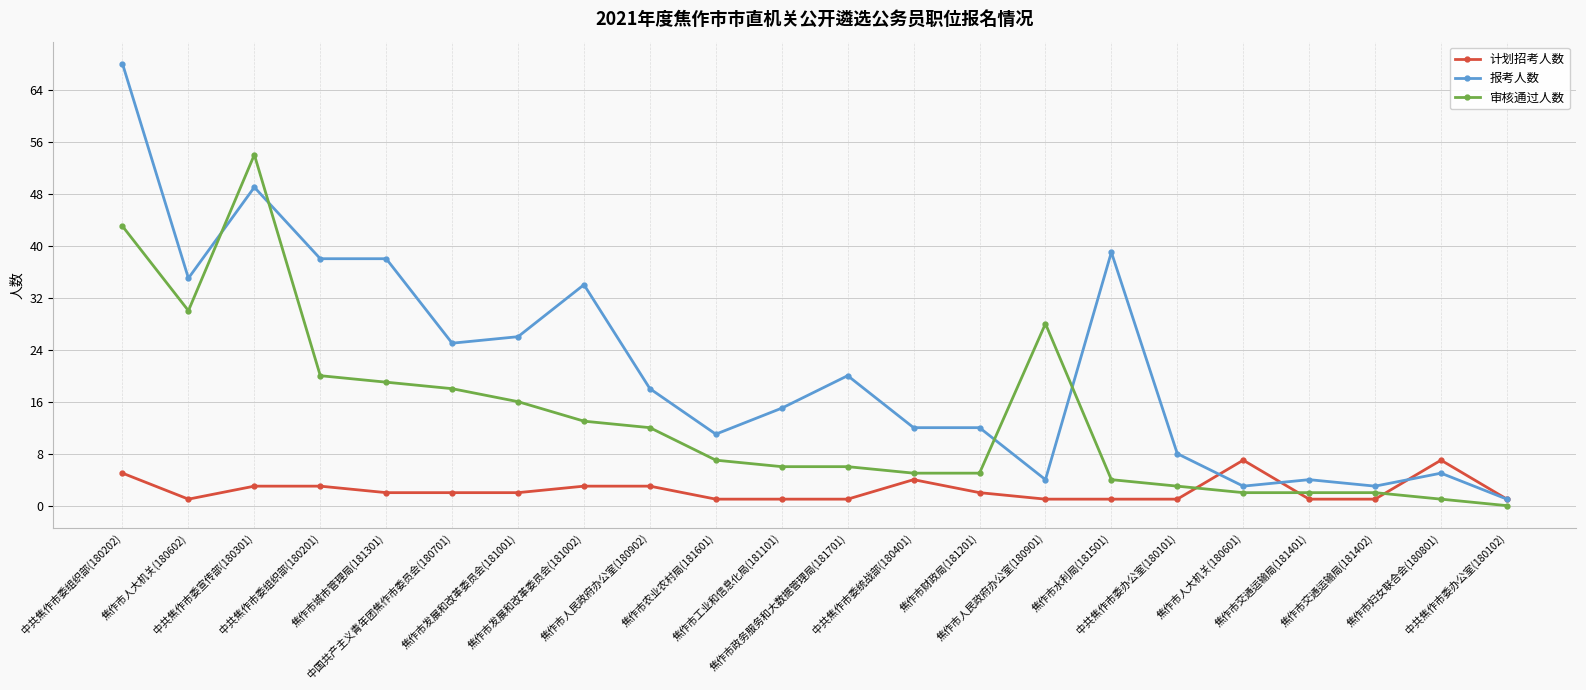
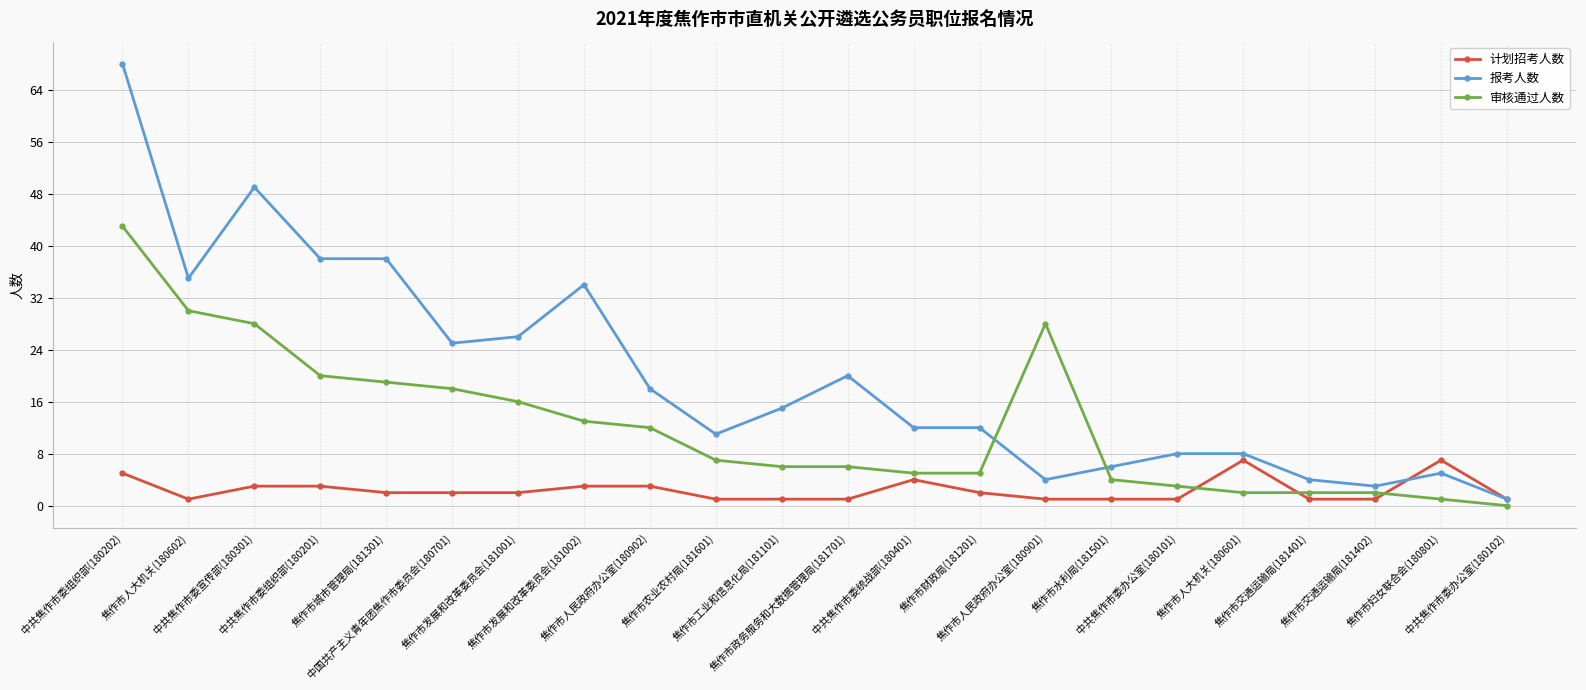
审核通过人数, 中共焦作市委宣传部(180301): 54 -> 28
报考人数, 焦作市水利局(181501): 39 -> 6
报考人数, 焦作市人大机关(180601): 3 -> 8
